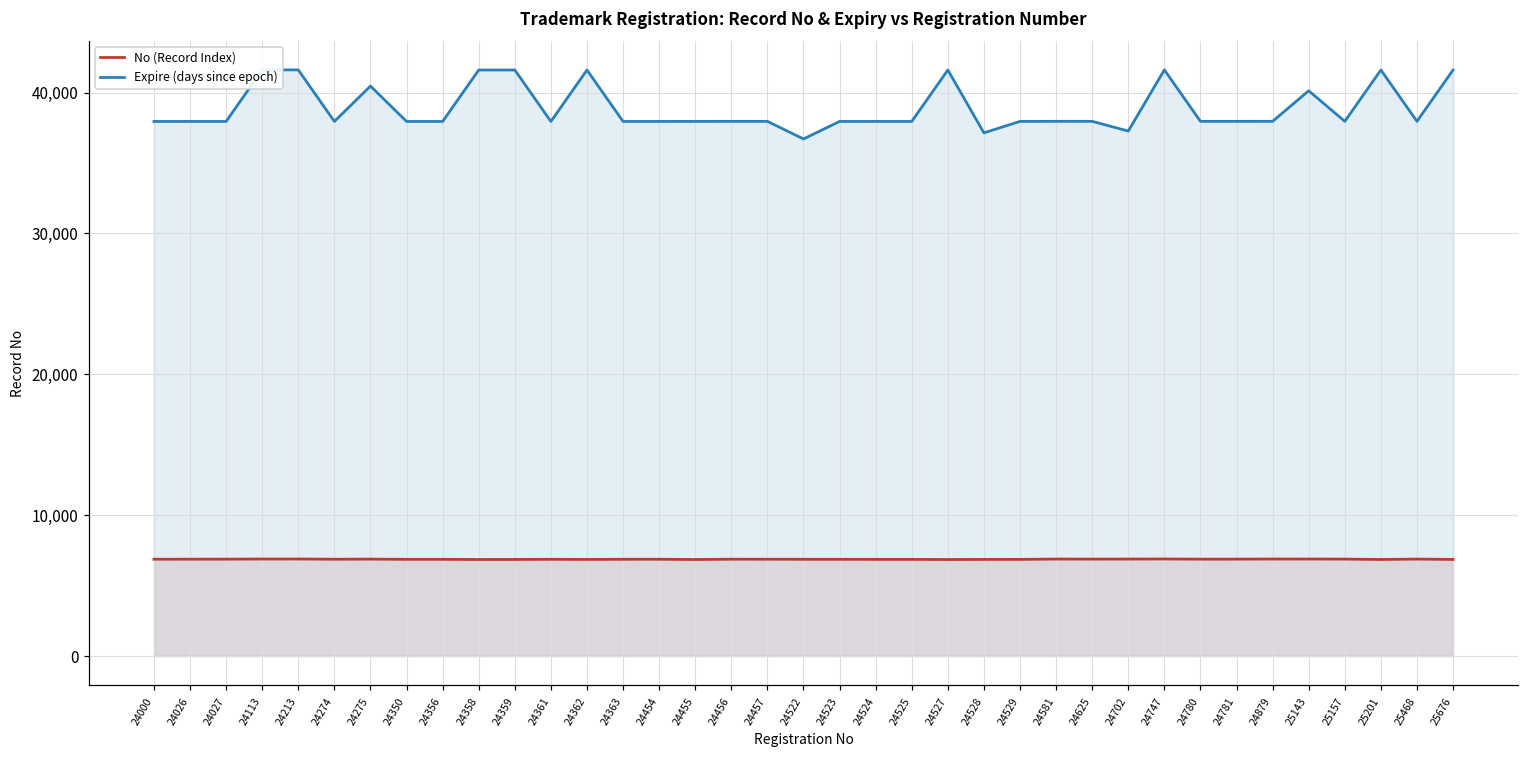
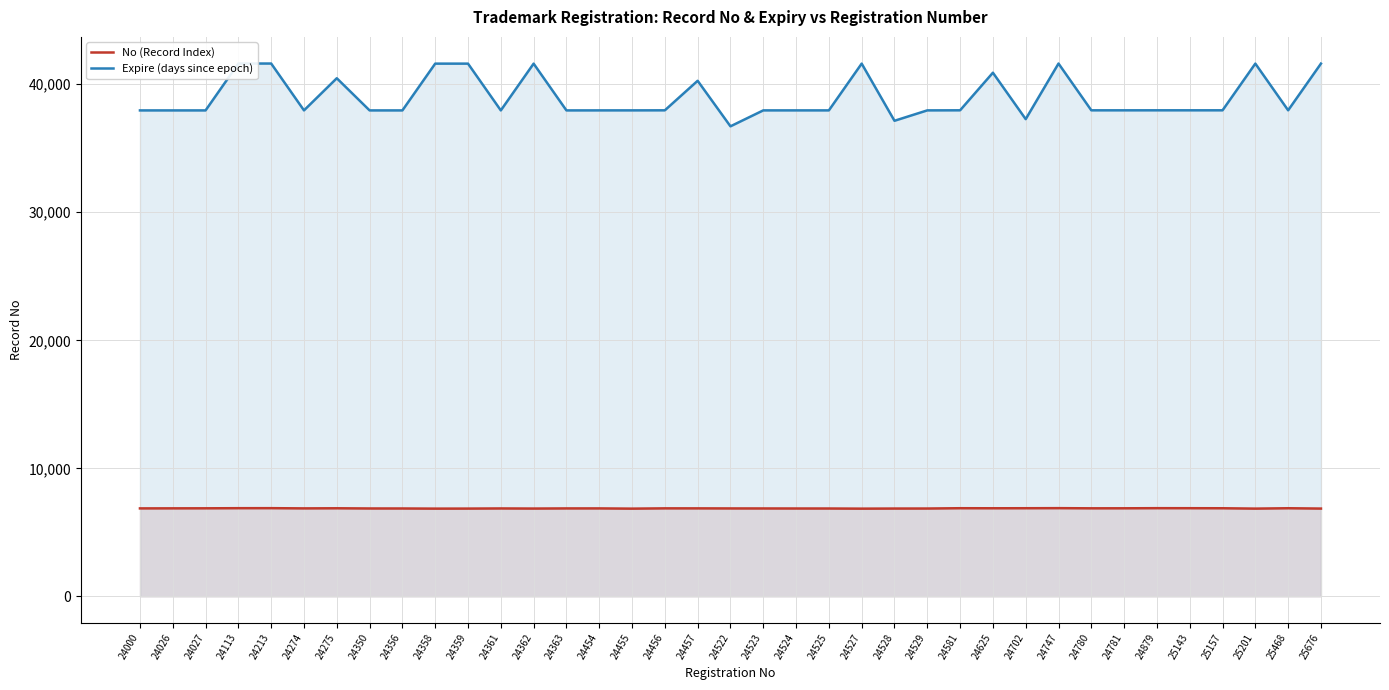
Expire (days since epoch), 24457: 38,000 -> 40,300
Expire (days since epoch), 24625: 38,000 -> 40,900
Expire (days since epoch), 25143: 40,100 -> 38,000
